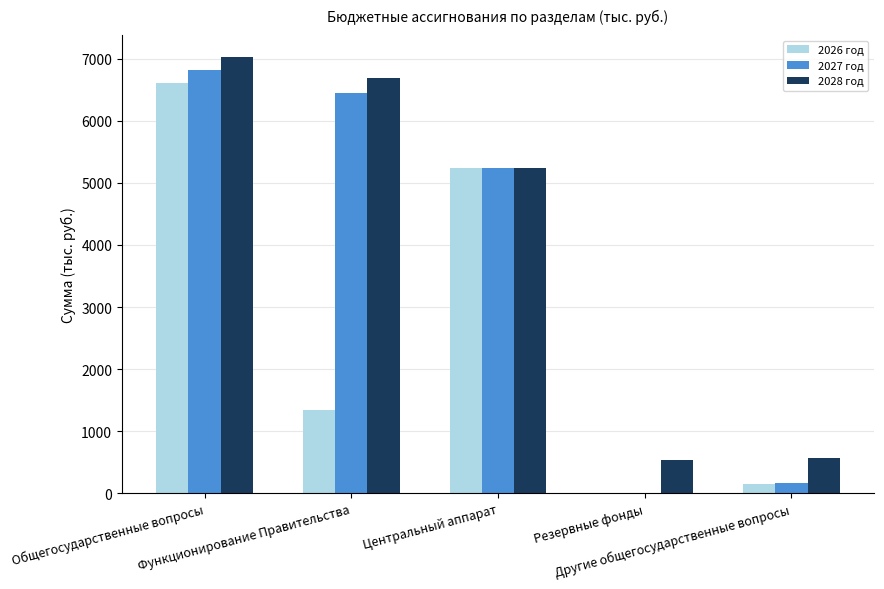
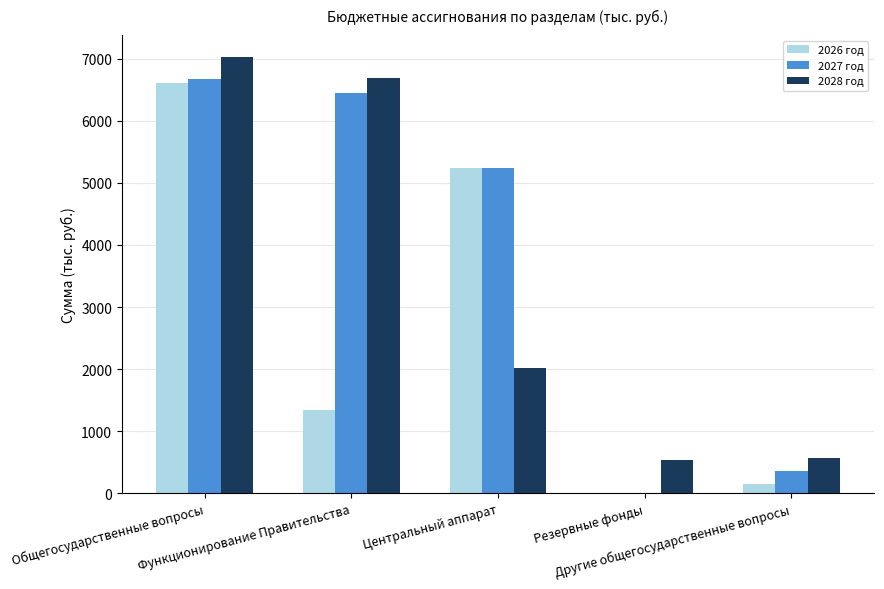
2027 год, Общегосударственные вопросы: 6800 -> 6700
2028 год, Центральный аппарат: 5200 -> 2000
2027 год, Другие общегосударственные вопросы: 200 -> 400
